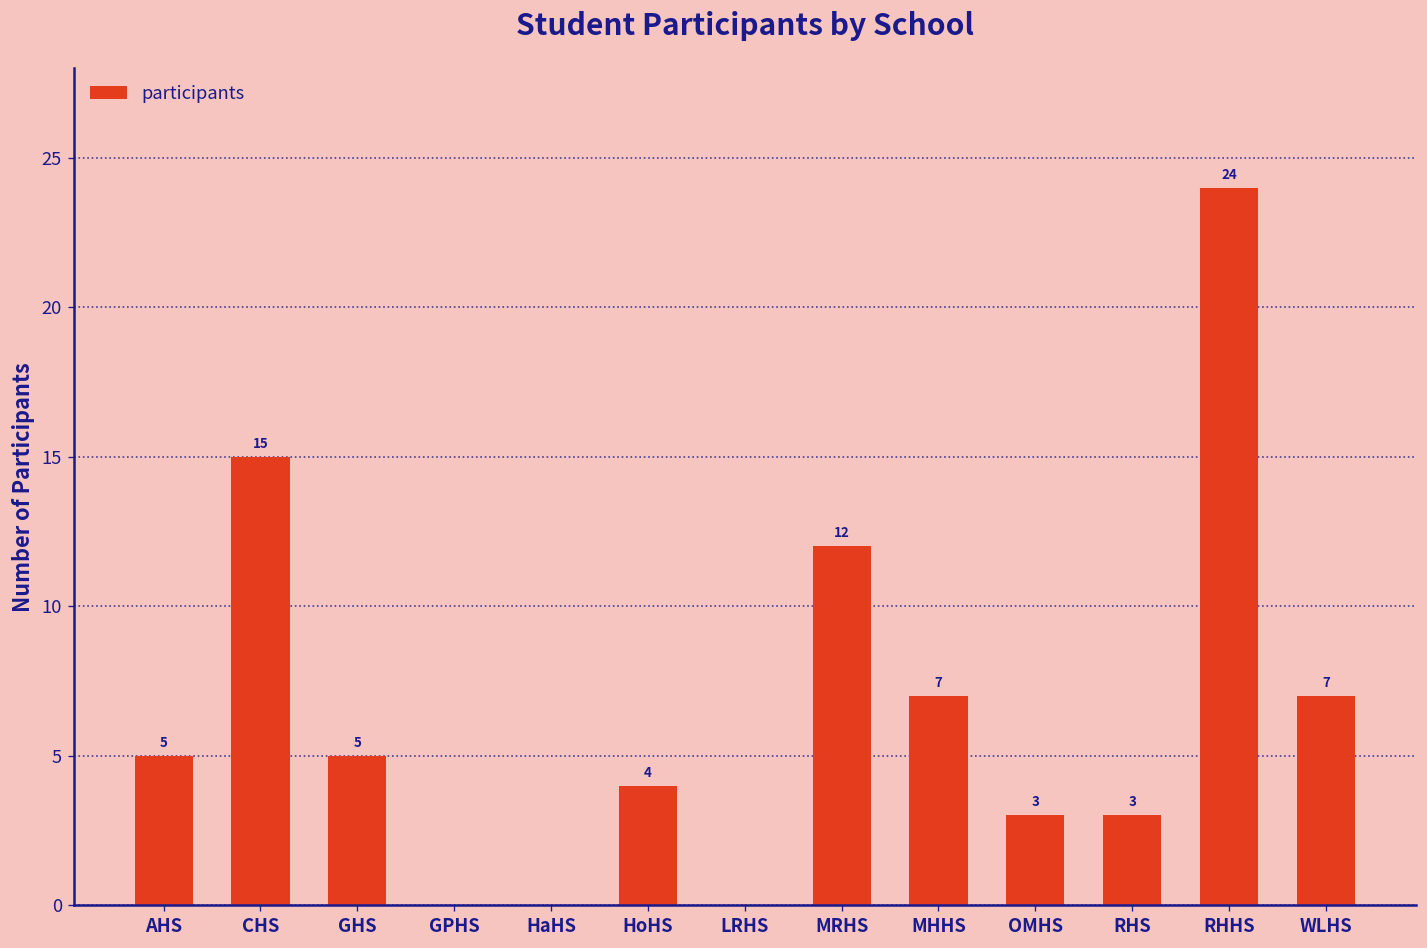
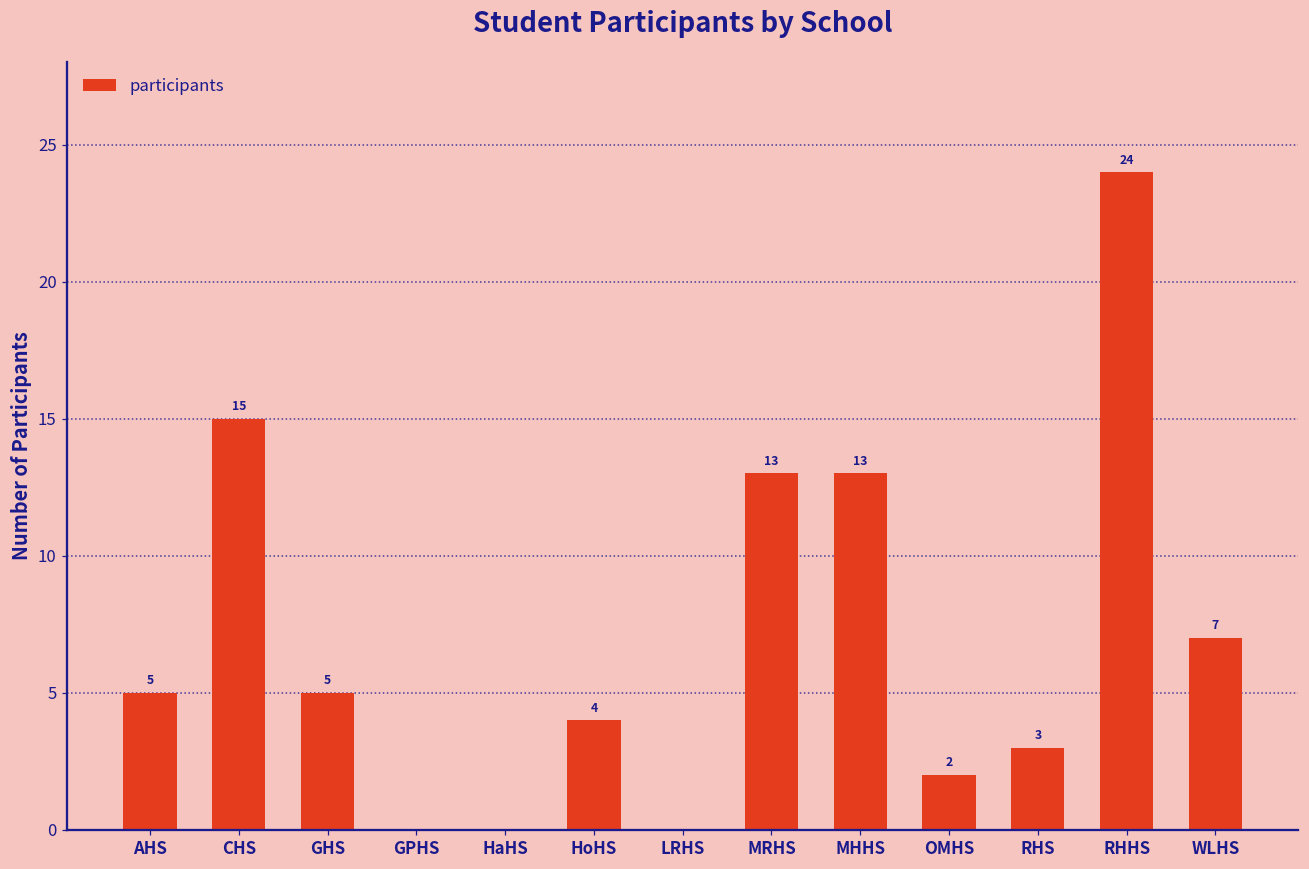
MRHS: 12 -> 13
MHHS: 7 -> 13
OMHS: 3 -> 2
